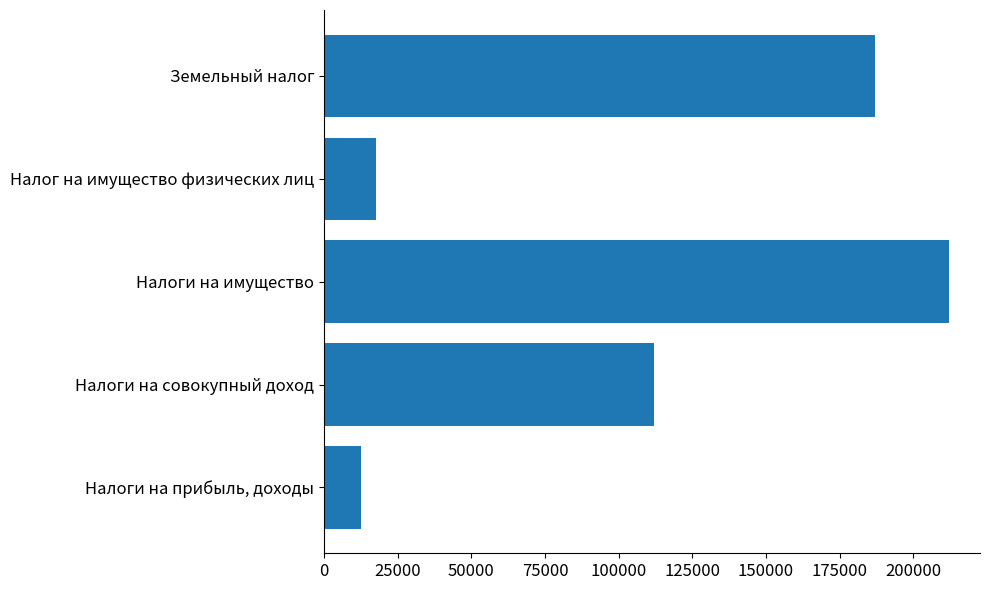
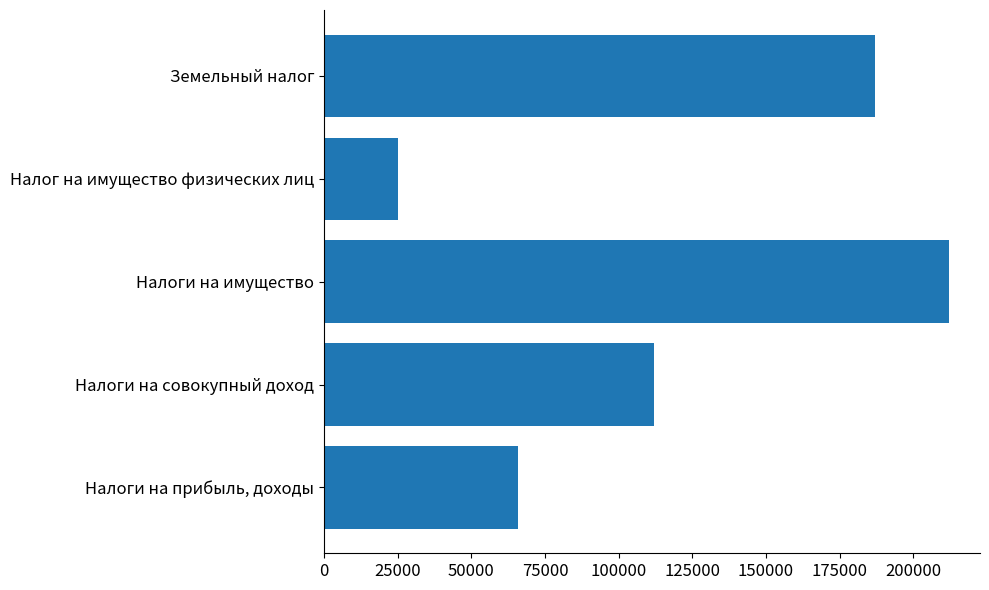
Налог на имущество физических лиц: 18000 -> 25000
Налоги на прибыль, доходы: 13000 -> 66000
